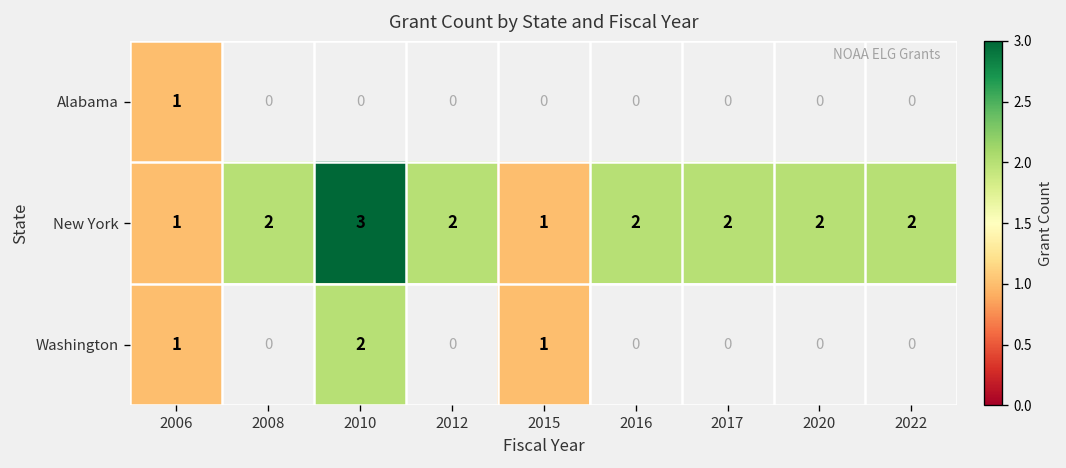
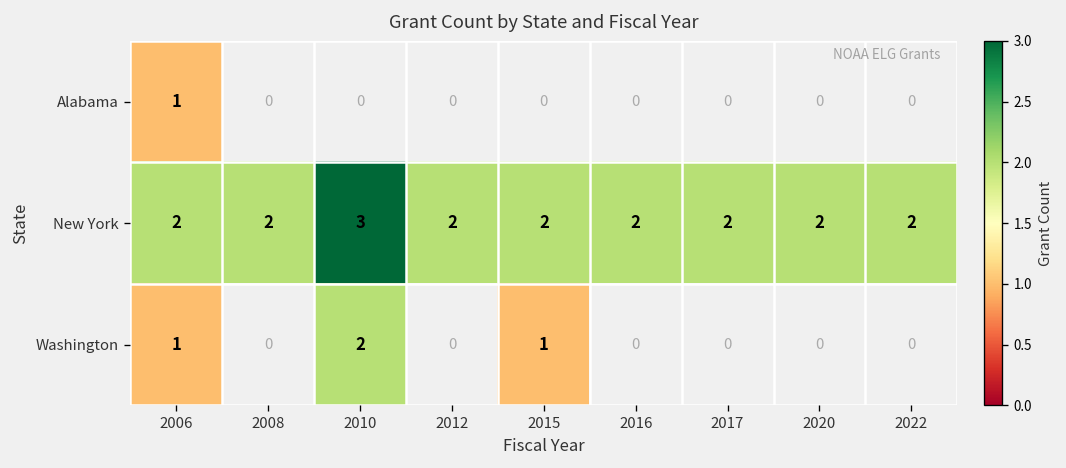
New York, 2006: 1 -> 2
New York, 2015: 1 -> 2
